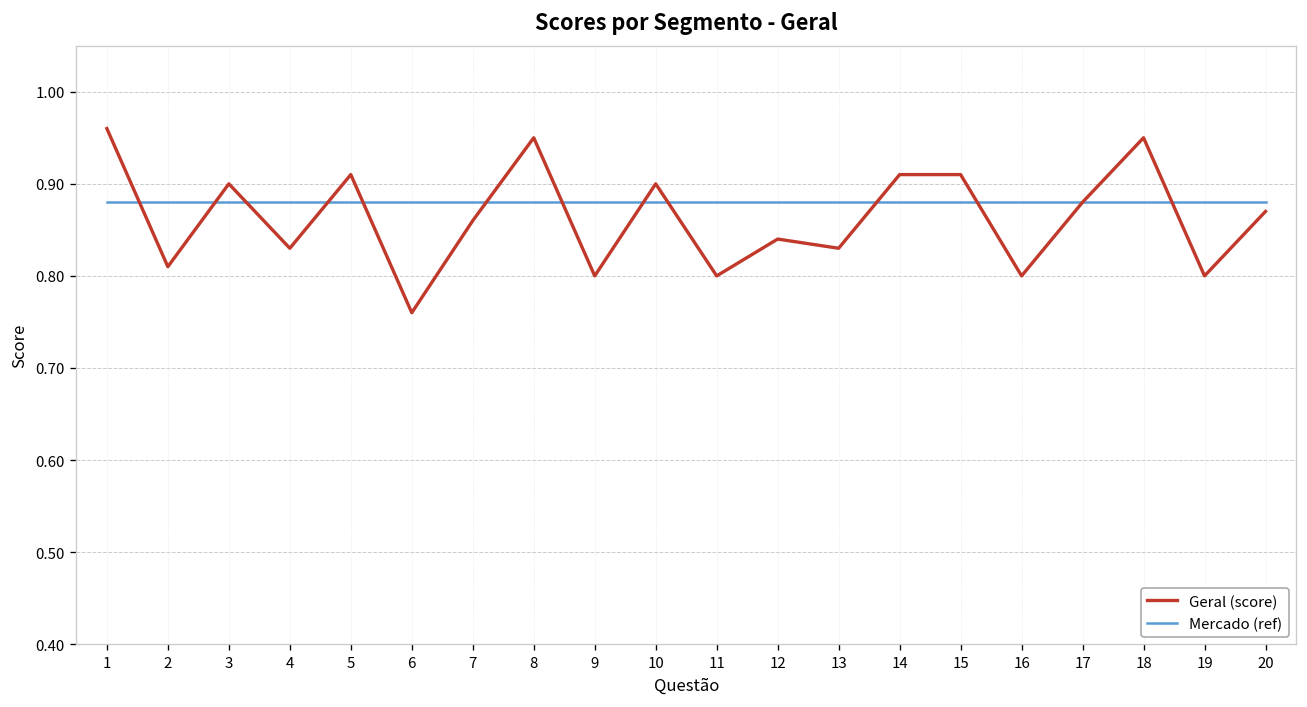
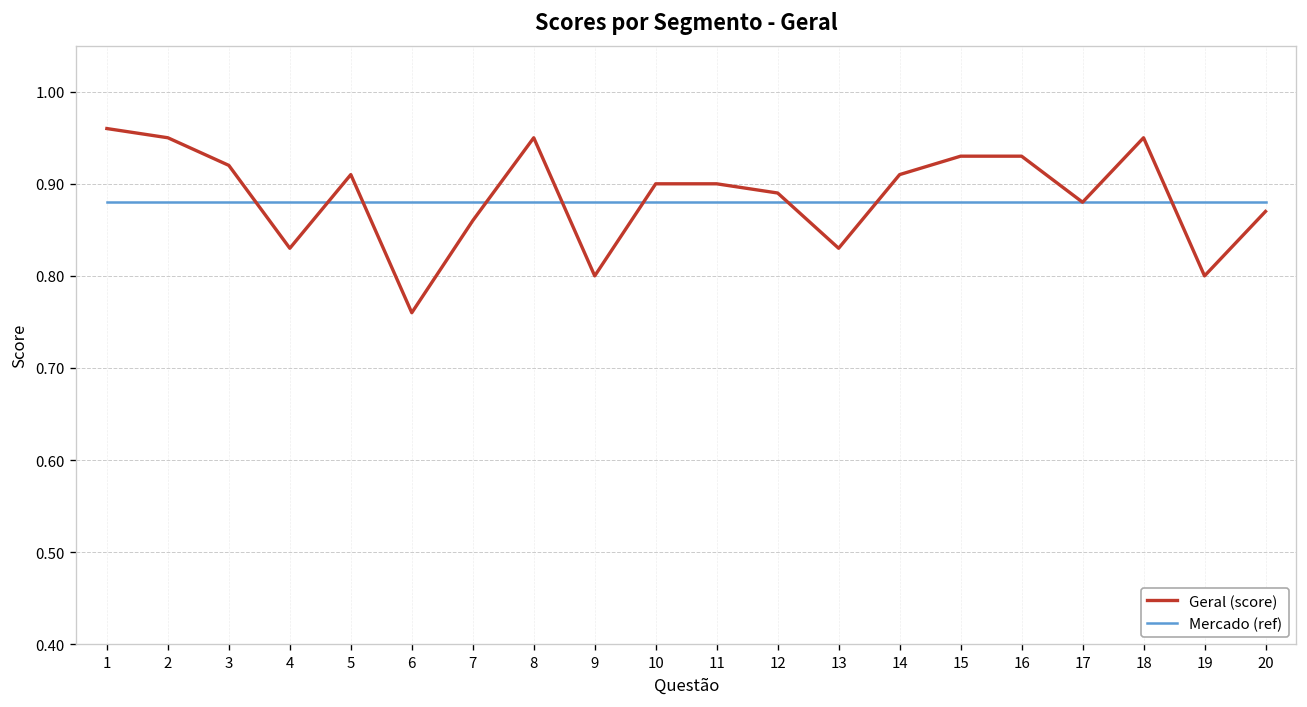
Geral (score), 2: 0.81 -> 0.95
Geral (score), 3: 0.90 -> 0.92
Geral (score), 11: 0.8 -> 0.9
Geral (score), 12: 0.84 -> 0.89
Geral (score), 15: 0.91 -> 0.93
Geral (score), 16: 0.80 -> 0.93
